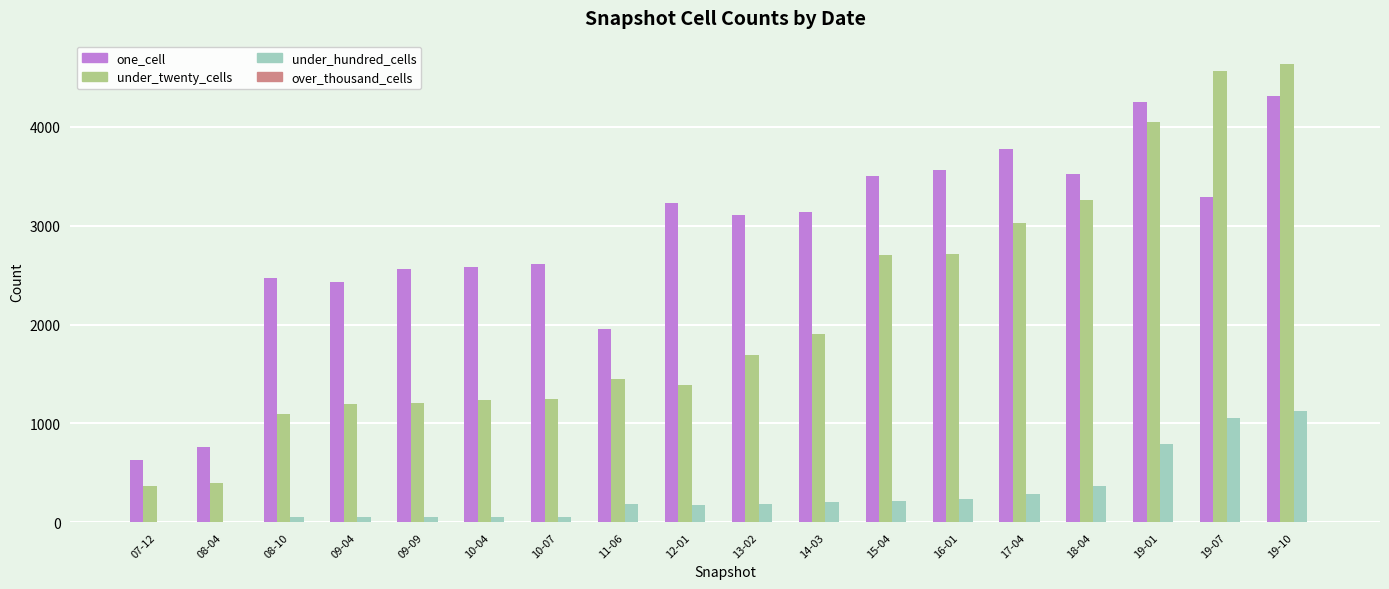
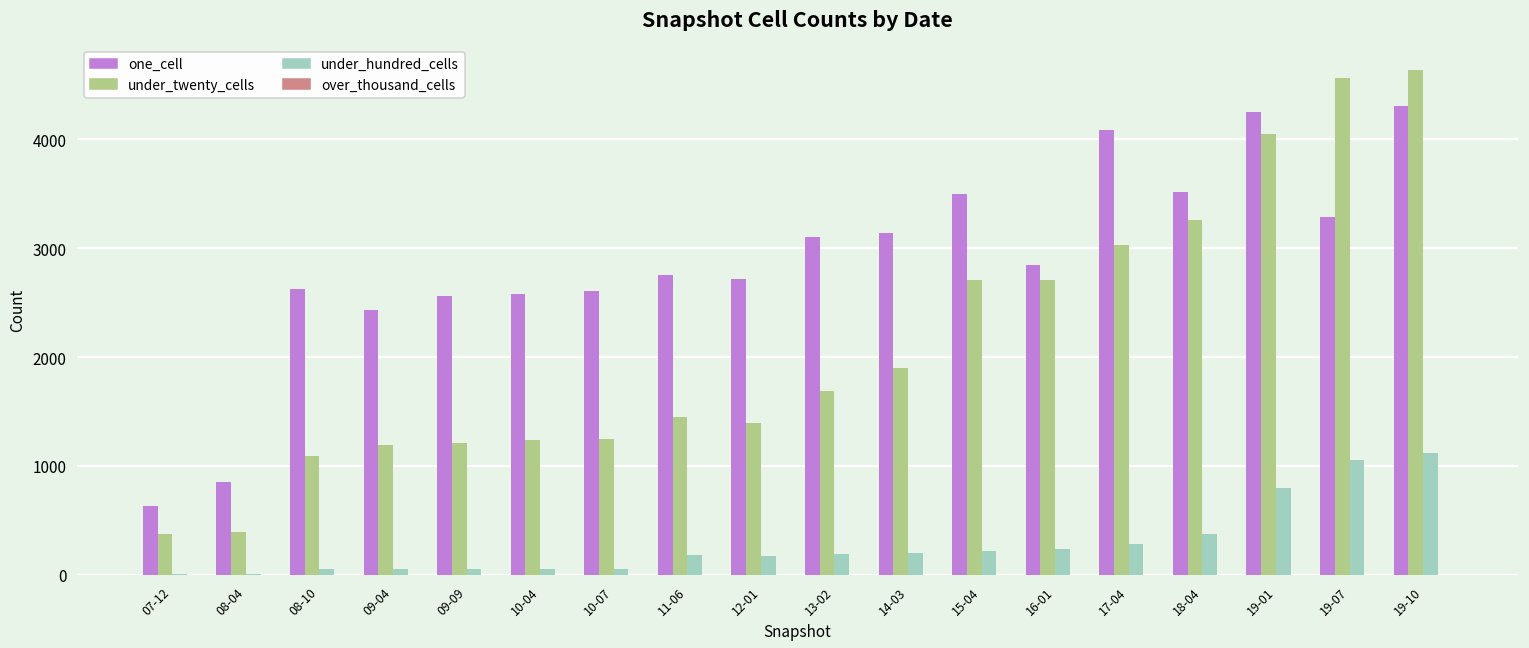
one_cell, 08-04: 770 -> 850
one_cell, 08-10: 2500 -> 2600
one_cell, 11-06: 2000 -> 2800
one_cell, 12-01: 3200 -> 2700
one_cell, 16-01: 3600 -> 2900
one_cell, 17-04: 3800 -> 4100
